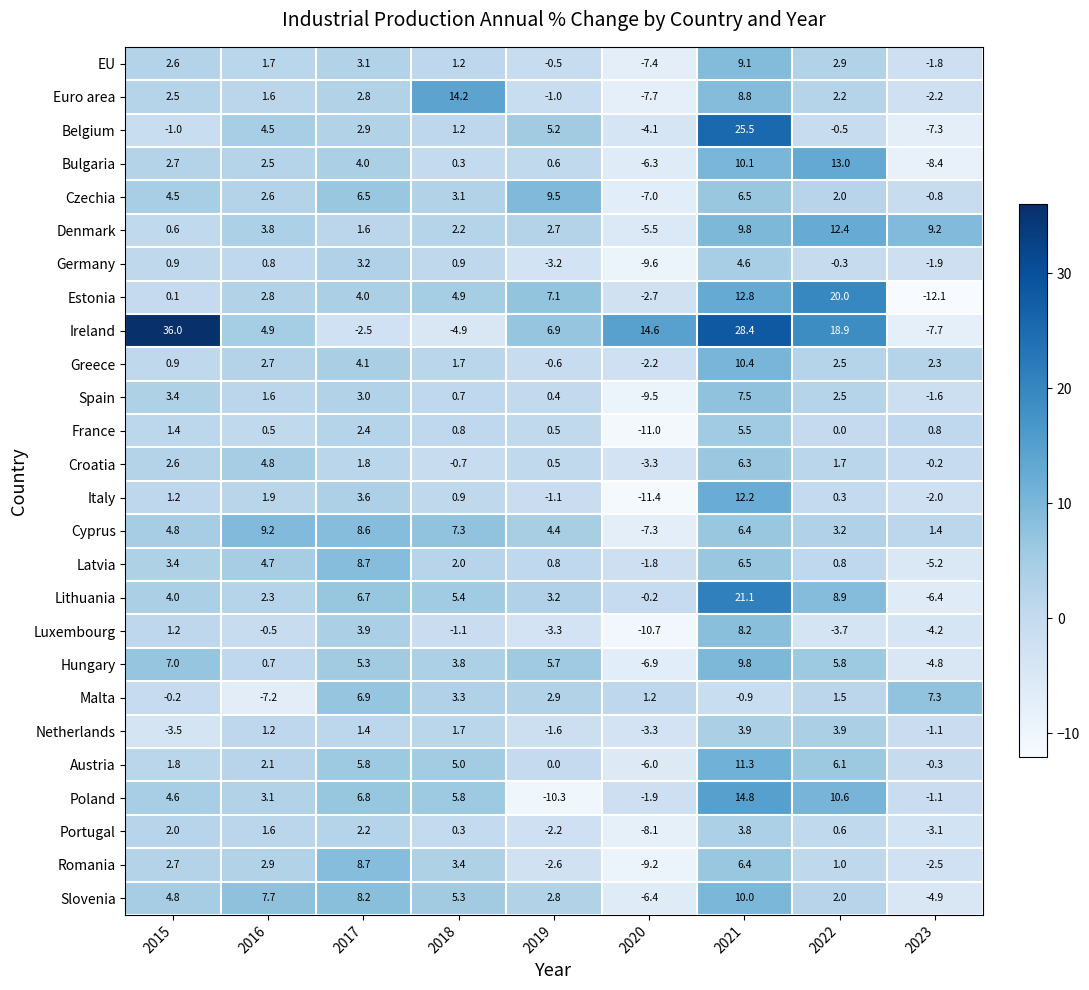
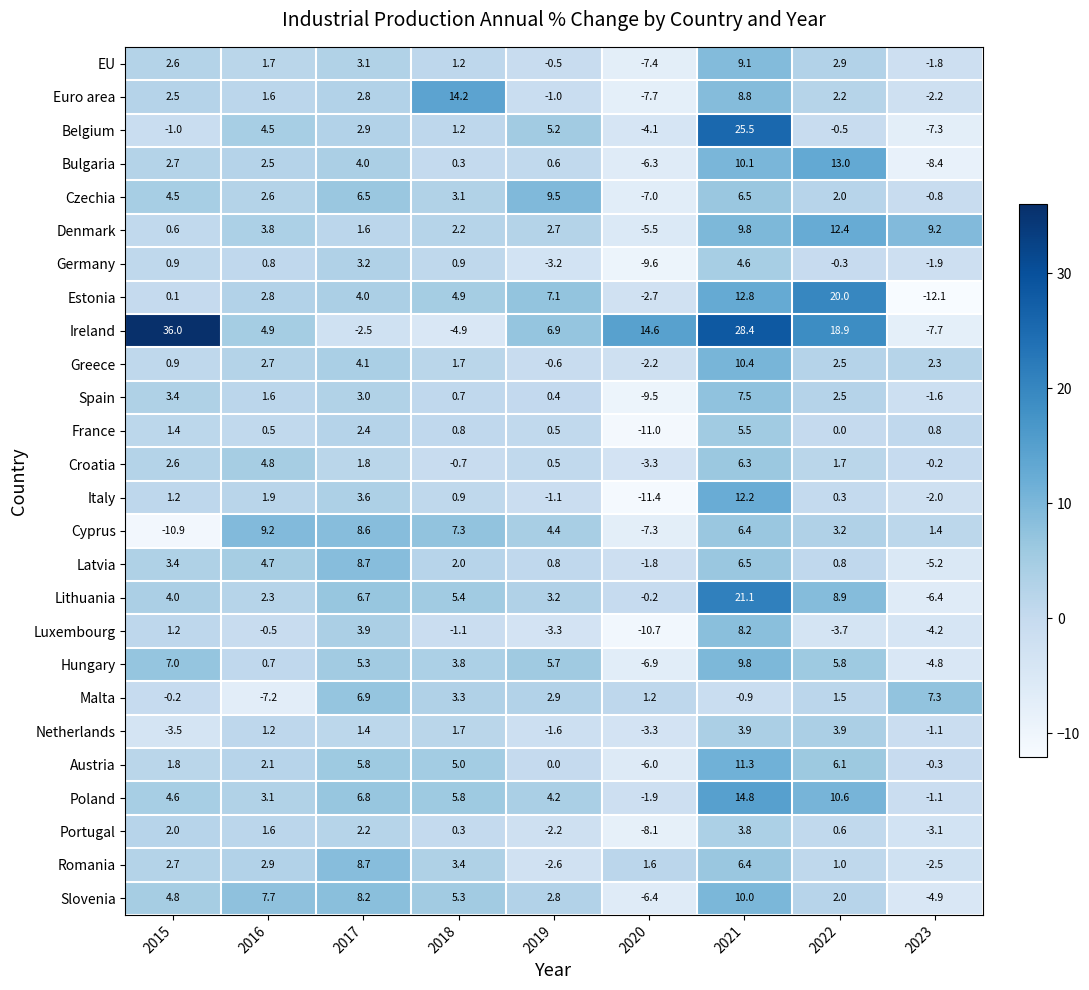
Cyprus, 2015: 4.8 -> -10.9
Poland, 2019: -10.3 -> 4.2
Romania, 2020: -9.2 -> 1.6
